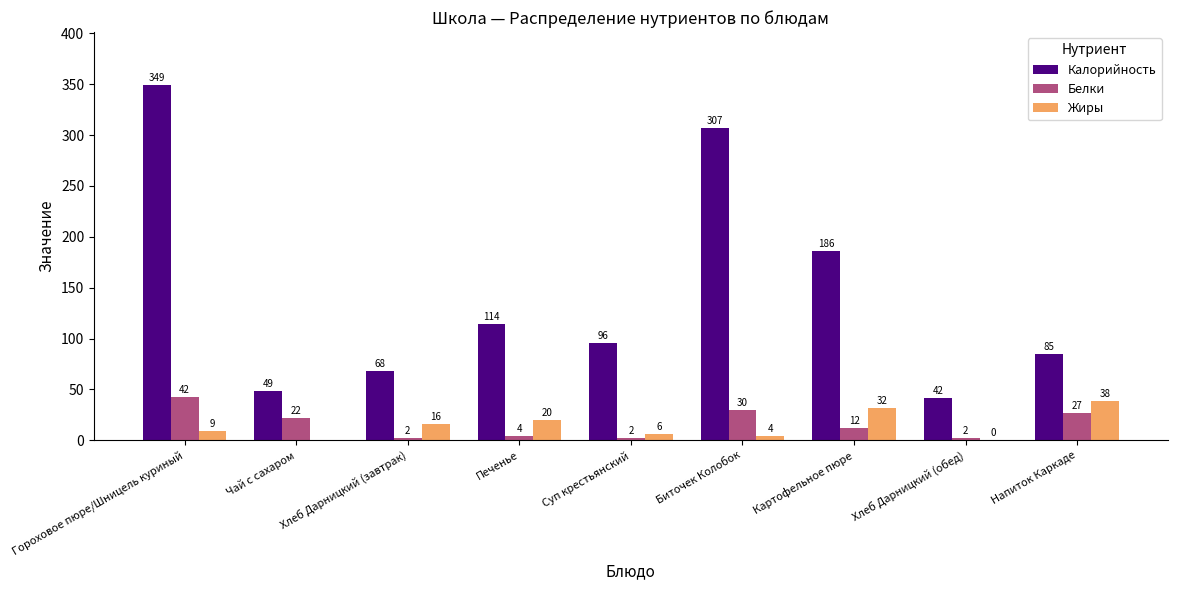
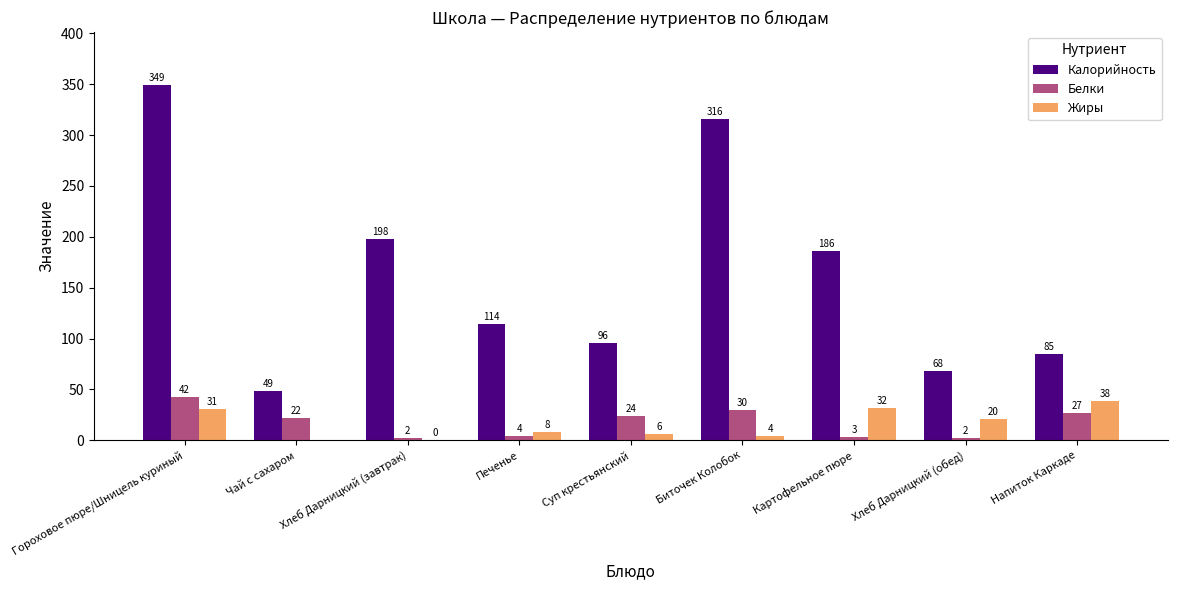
Жиры, Гороховое пюре/Шницель куриный: 9 -> 31
Калорийность, Хлеб Дарницкий (завтрак): 68 -> 198
Жиры, Хлеб Дарницкий (завтрак): 16 -> 0
Жиры, Печенье: 20 -> 8
Белки, Суп крестьянский: 2 -> 24
Калорийность, Биточек Колобок: 307 -> 316
Белки, Картофельное пюре: 12 -> 3
Калорийность, Хлеб Дарницкий (обед): 42 -> 68
Жиры, Хлеб Дарницкий (обед): 0 -> 20
